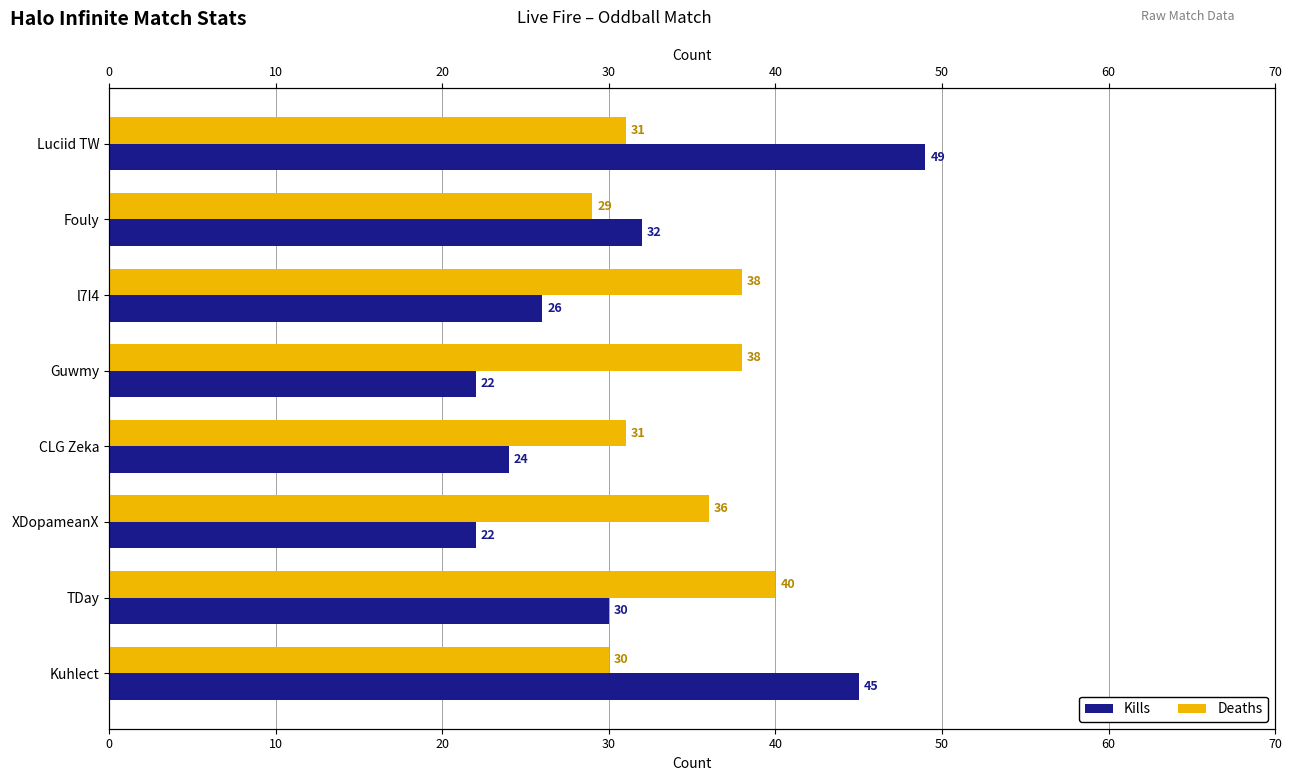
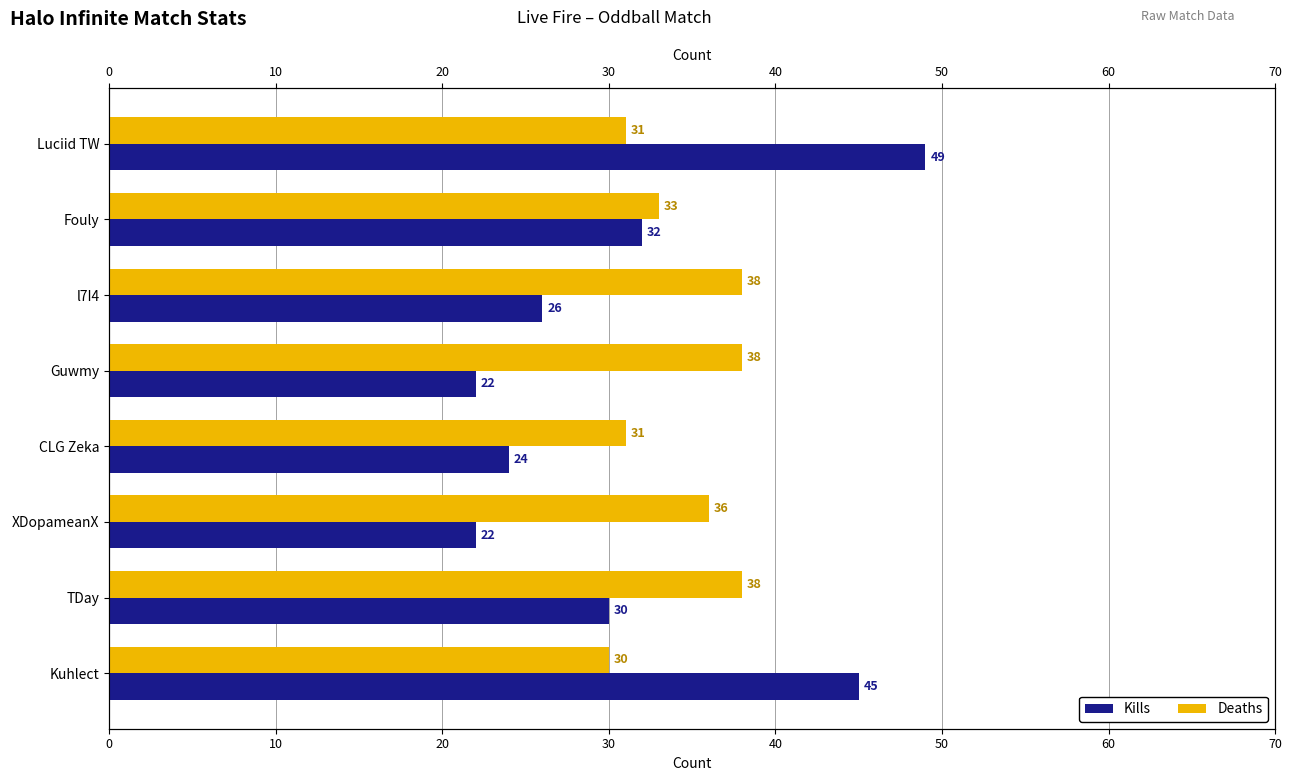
Deaths, Fouly: 29 -> 33
Deaths, TDay: 40 -> 38
